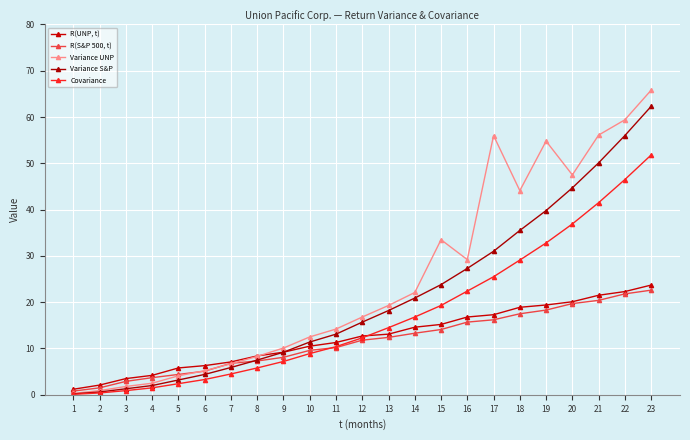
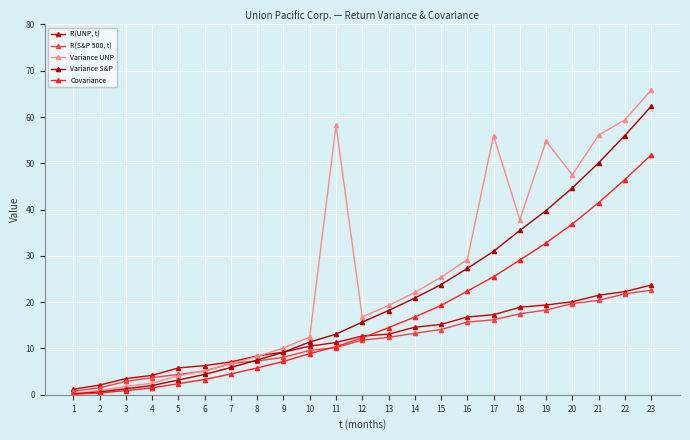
Variance UNP, 11: 14 -> 58
Variance UNP, 15: 34 -> 25
Variance UNP, 18: 44 -> 38
